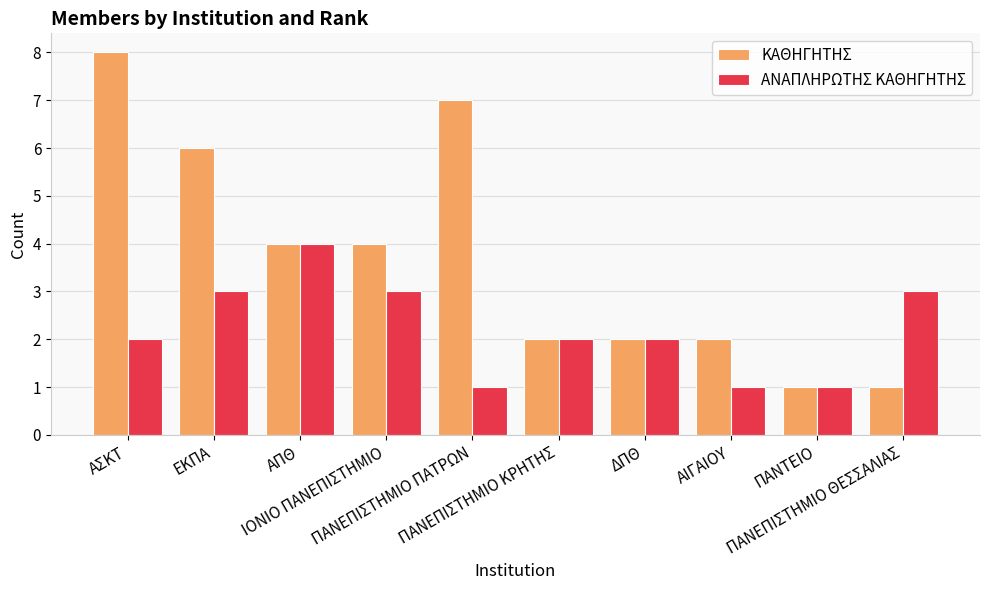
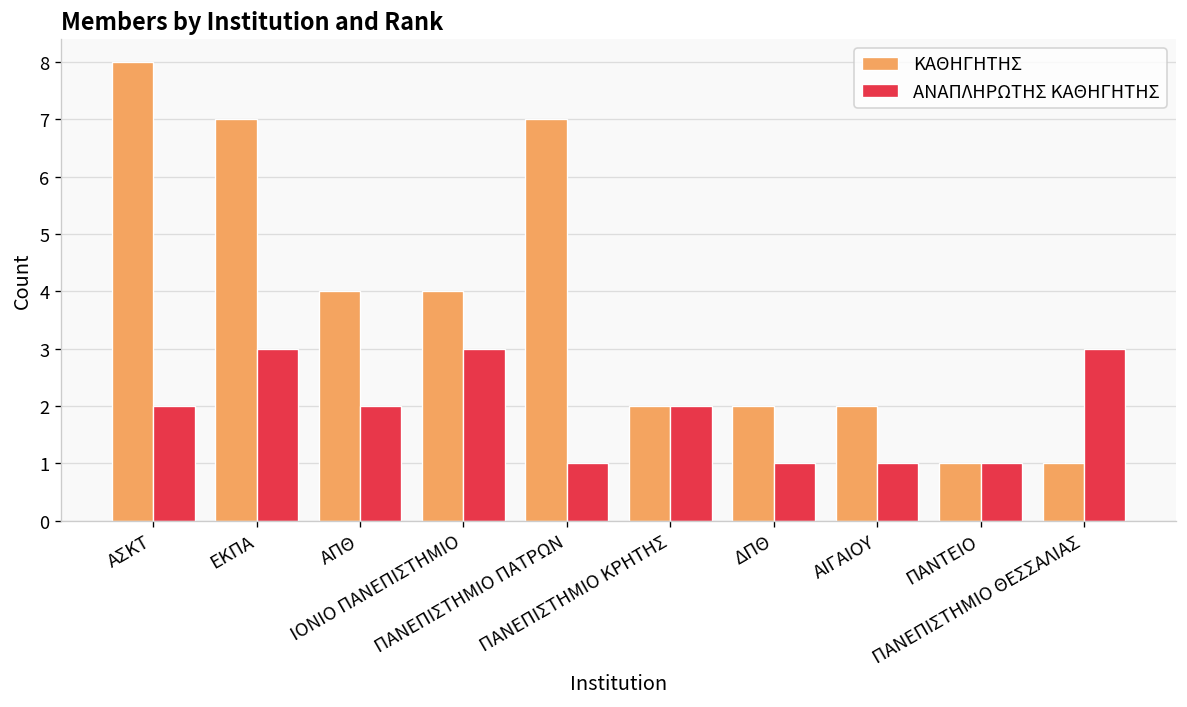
ΚΑΘΗΓΗΤΗΣ, ΕΚΠΑ: 6 -> 7
ΑΝΑΠΛΗΡΩΤΗΣ ΚΑΘΗΓΗΤΗΣ, ΑΠΘ: 4 -> 2
ΑΝΑΠΛΗΡΩΤΗΣ ΚΑΘΗΓΗΤΗΣ, ΔΠΘ: 2 -> 1
